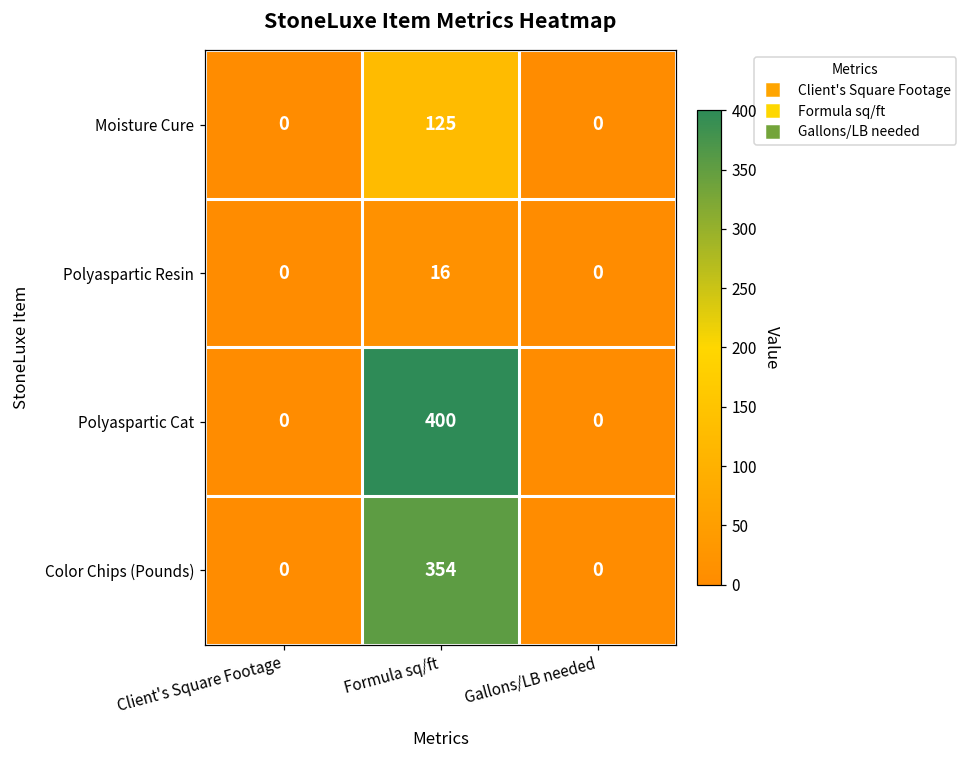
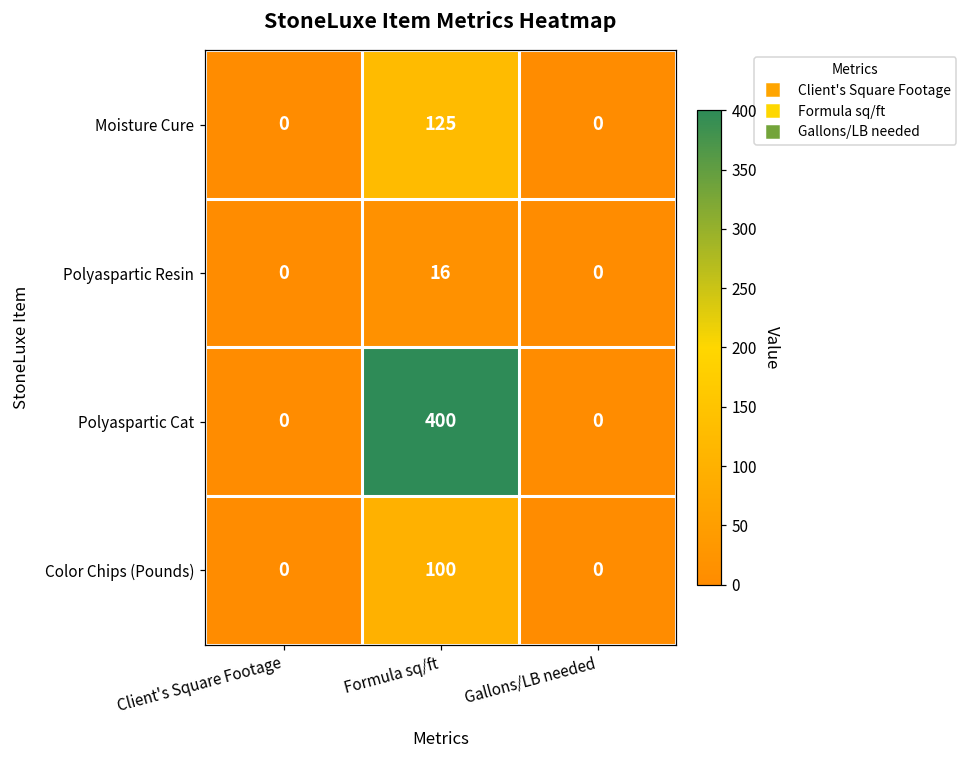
Color Chips (Pounds), Formula sq/ft: 354 -> 100
